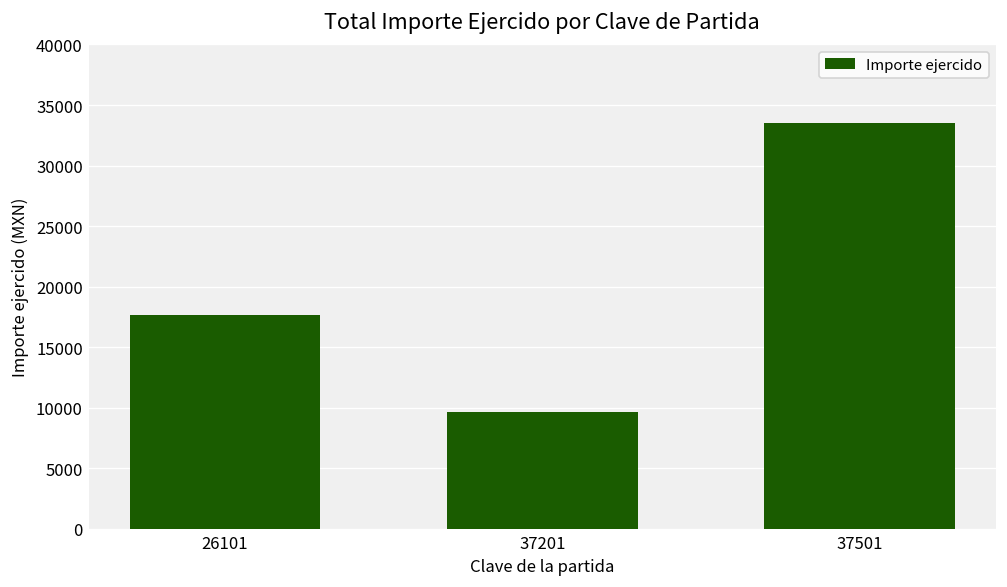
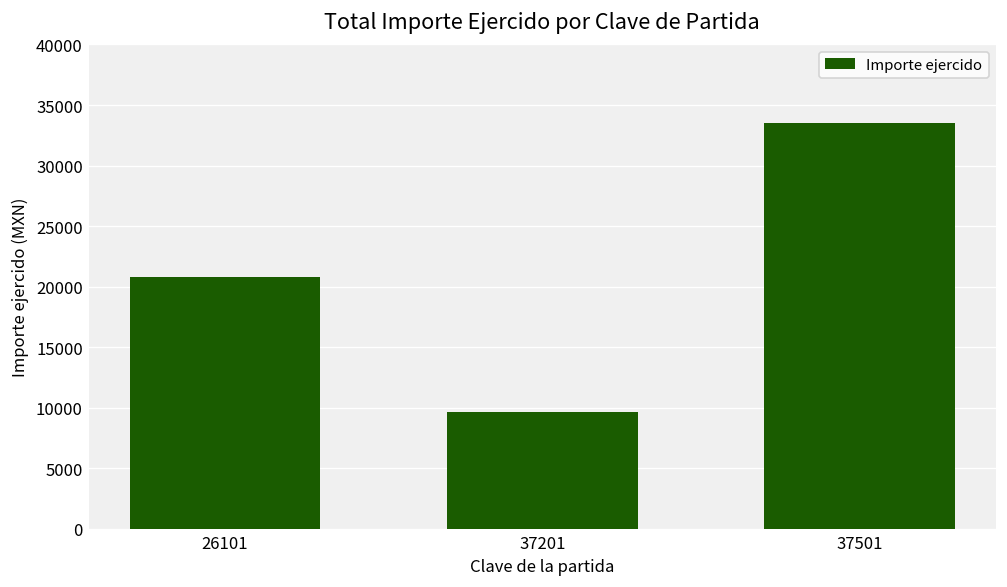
26101: 17700 -> 20800
